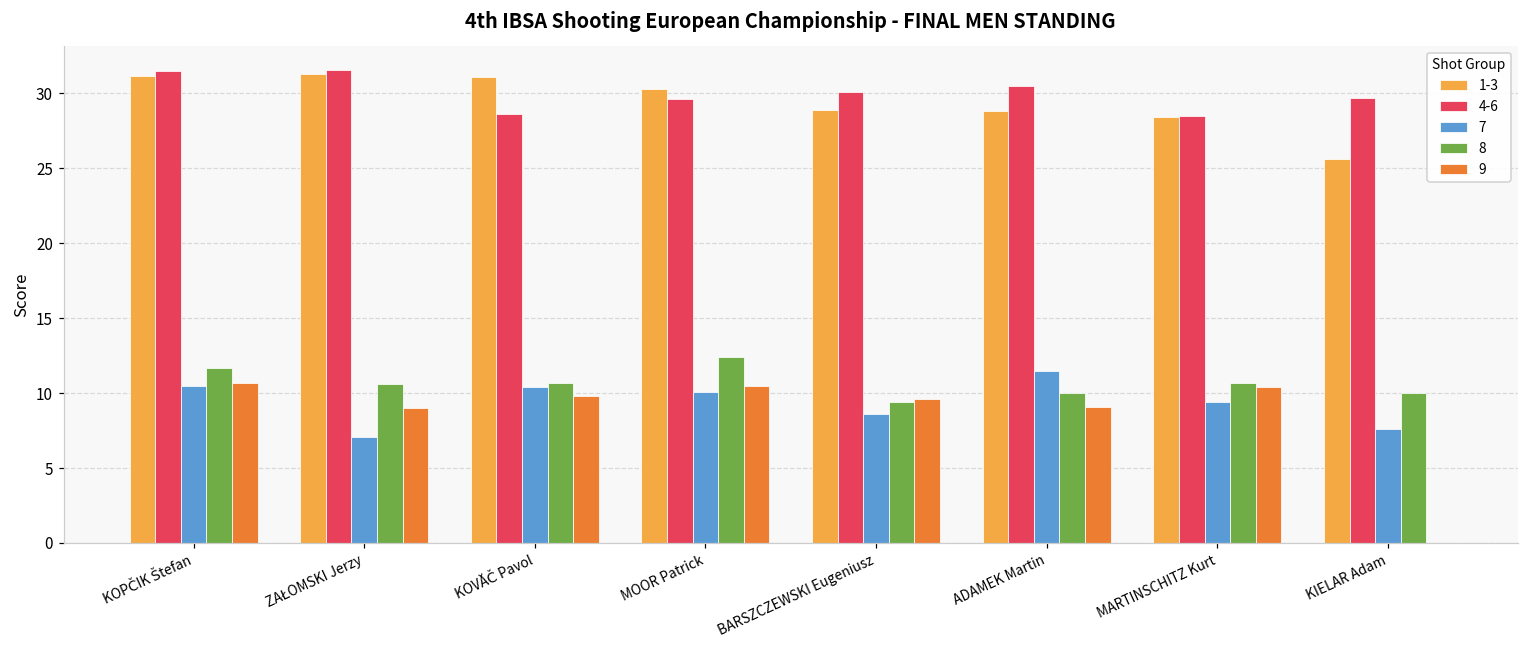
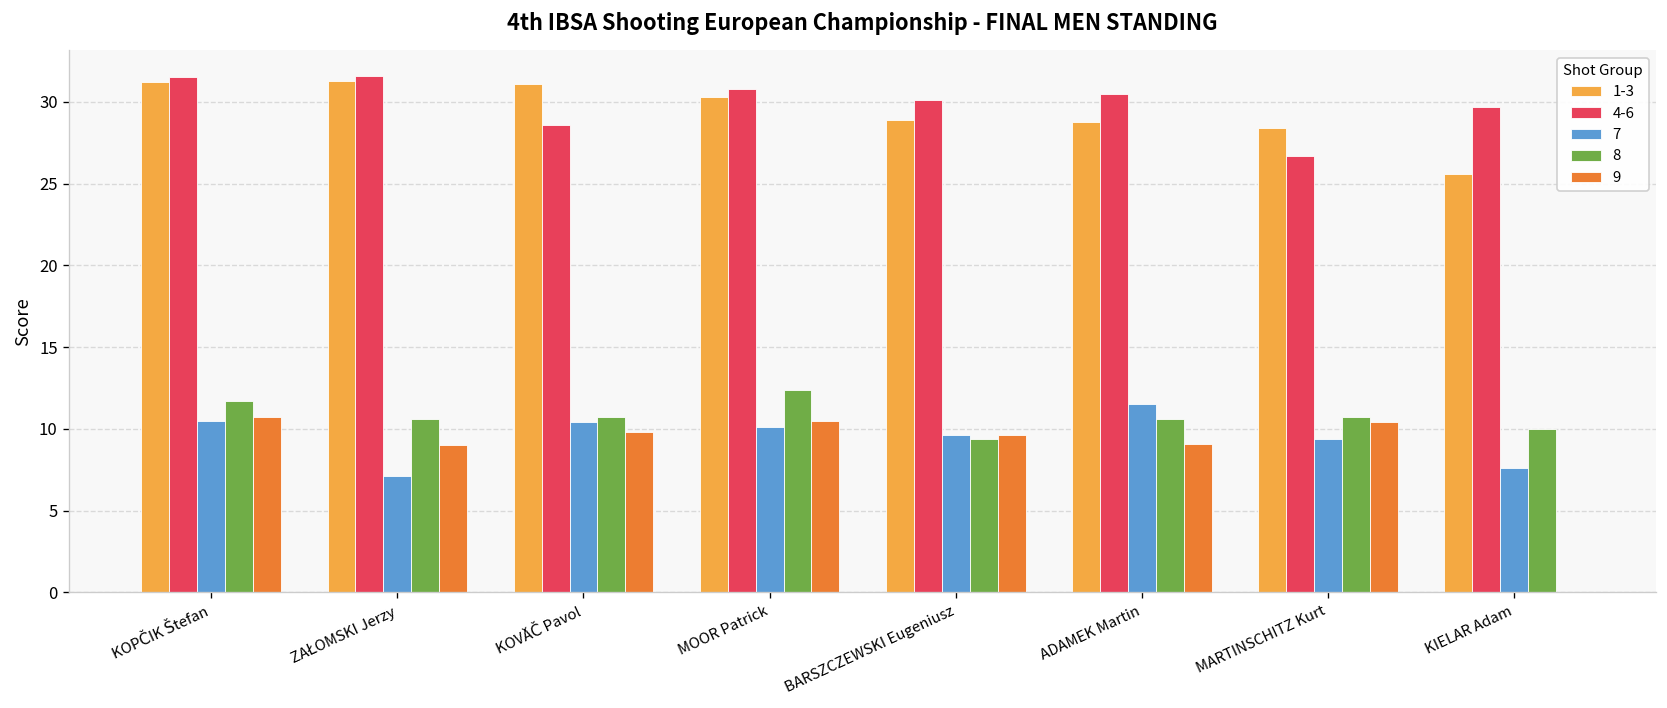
4-6, MOOR Patrick: 29.6 -> 30.8
7, BARSZCZEWSKI Eugeniusz: 8.6 -> 9.6
8, ADAMEK Martin: 10.0 -> 10.6
4-6, MARTINSCHITZ Kurt: 28.5 -> 26.7
